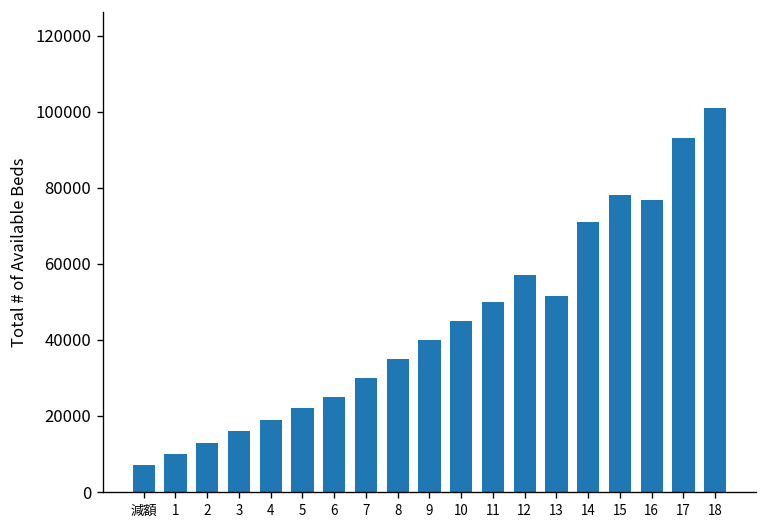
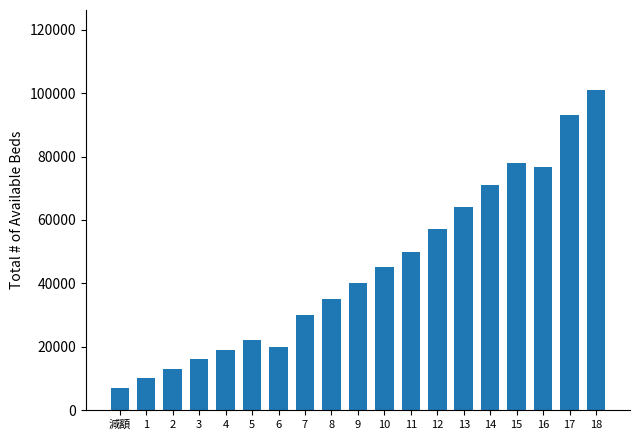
6: 25000 -> 20000
13: 52000 -> 64000
